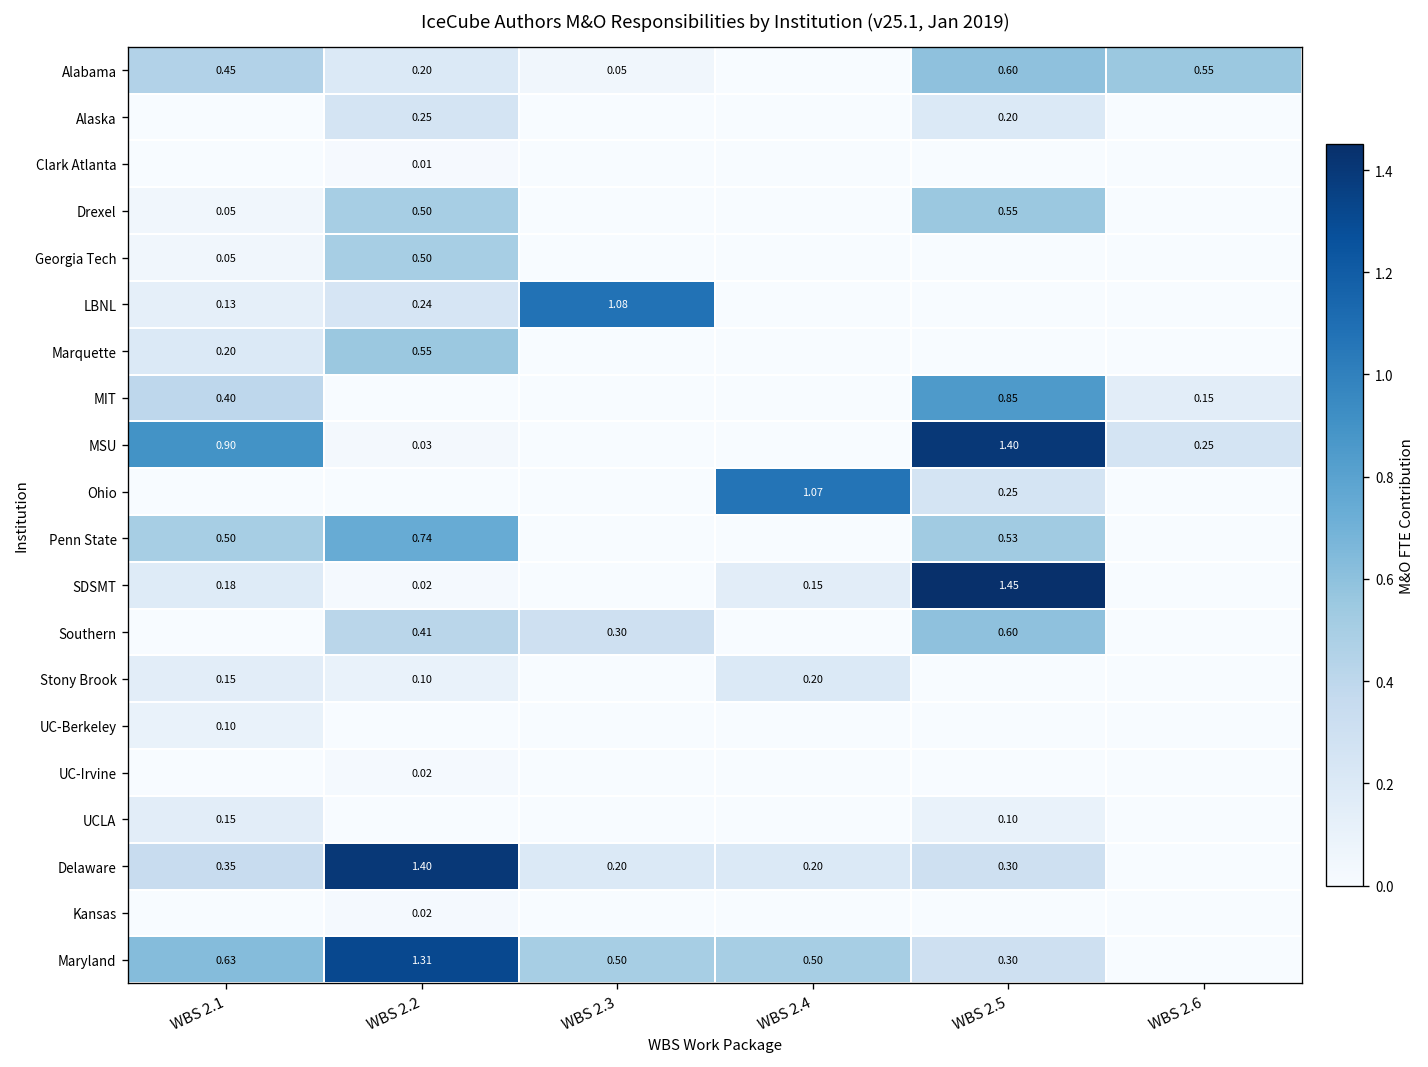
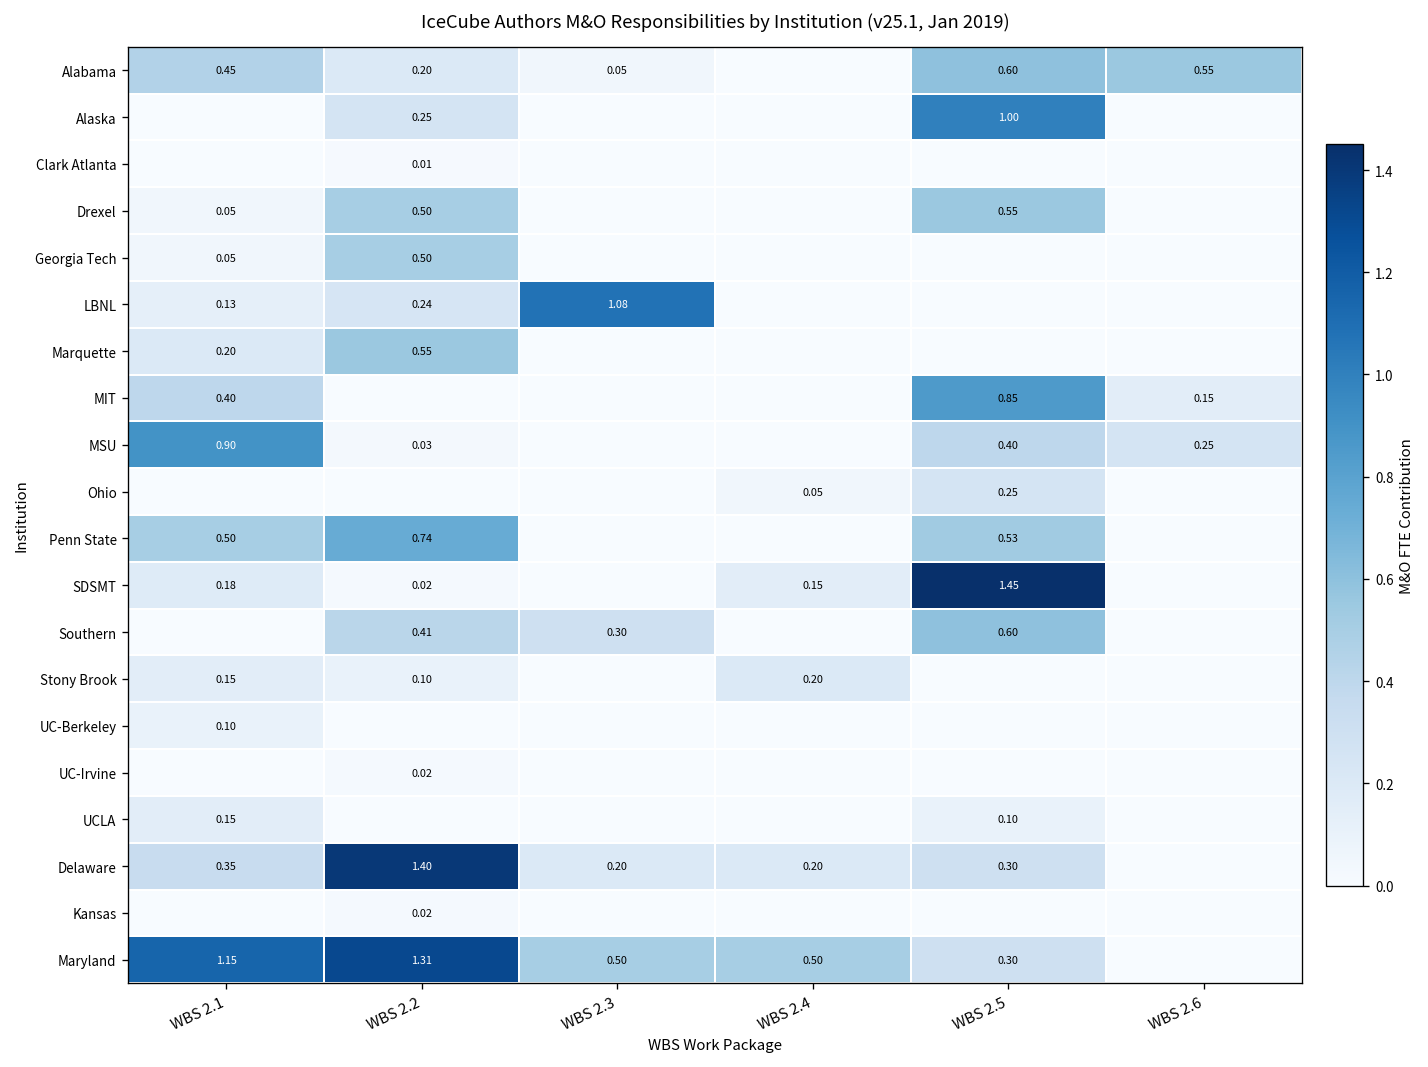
Alaska, WBS 2.5: 0.20 -> 1.00
MSU, WBS 2.5: 1.40 -> 0.40
Ohio, WBS 2.4: 1.07 -> 0.05
Maryland, WBS 2.1: 0.63 -> 1.15
